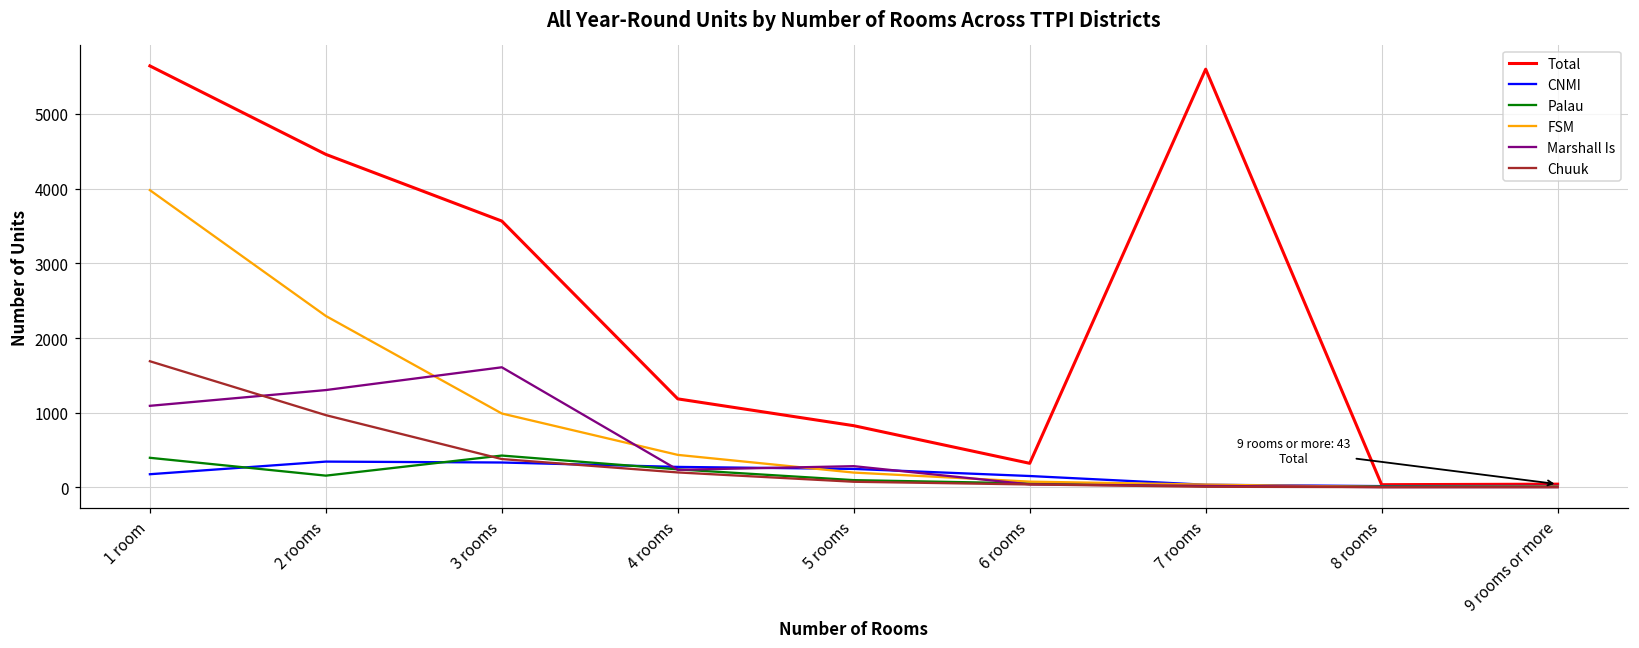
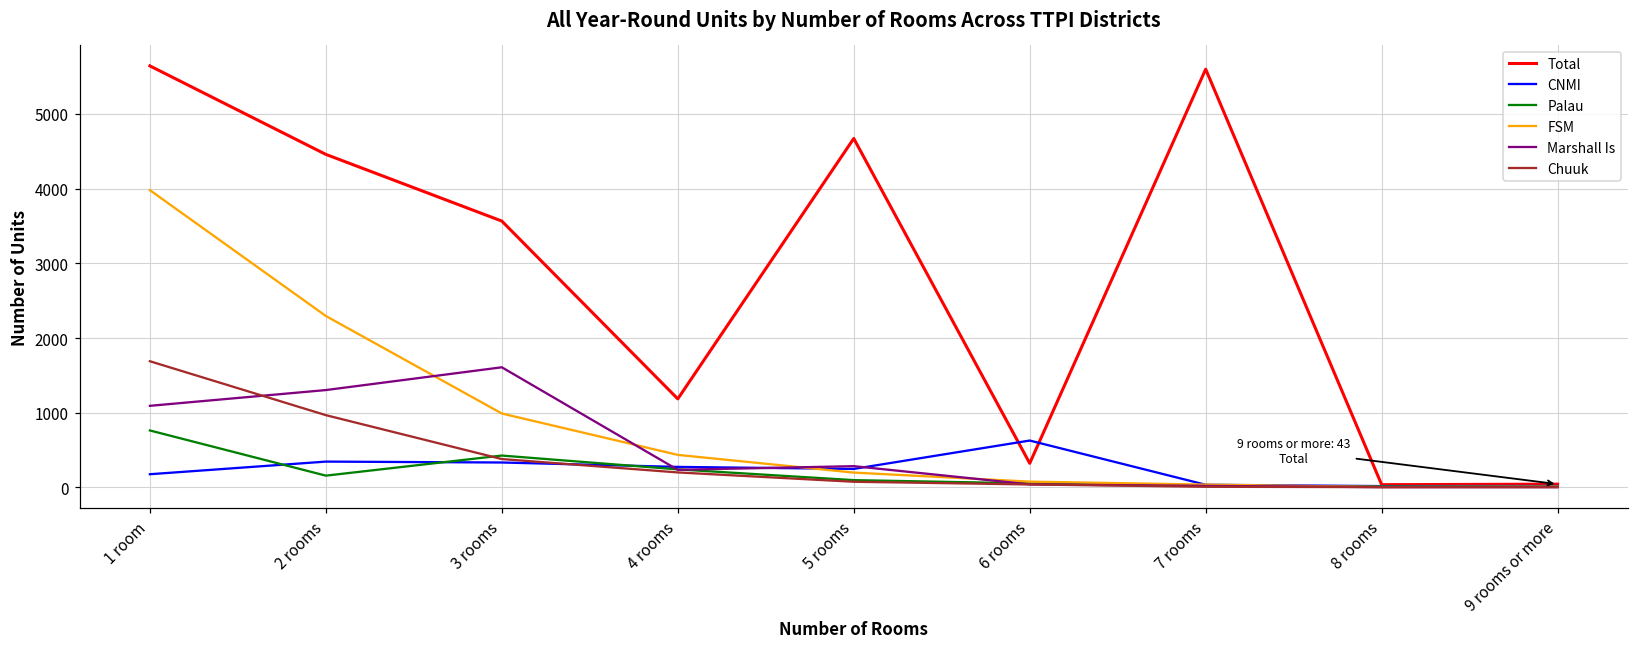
Palau, 1 room: 400 -> 800
Total, 5 rooms: 800 -> 4700
CNMI, 6 rooms: 200 -> 600
